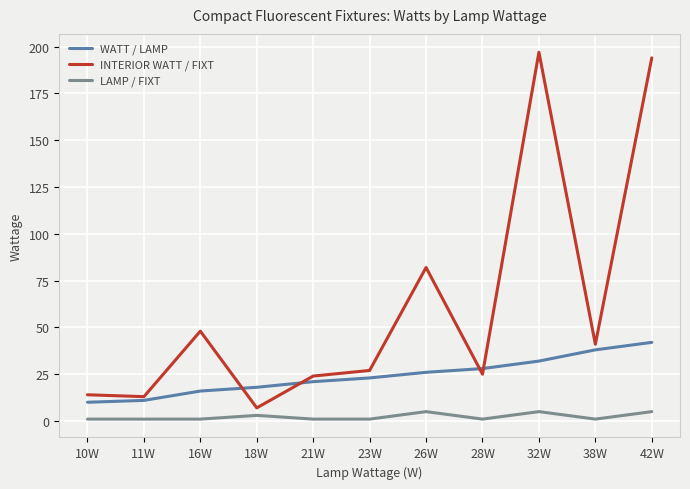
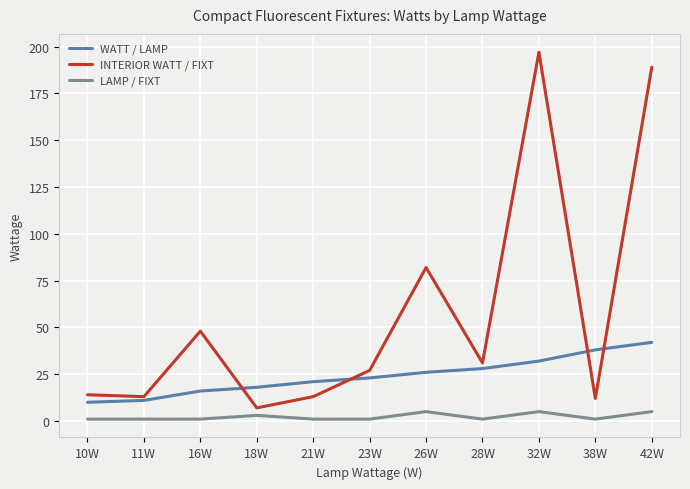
INTERIOR WATT / FIXT, 21W: 24 -> 13
INTERIOR WATT / FIXT, 28W: 25 -> 31
INTERIOR WATT / FIXT, 38W: 41 -> 12
INTERIOR WATT / FIXT, 42W: 194 -> 189
